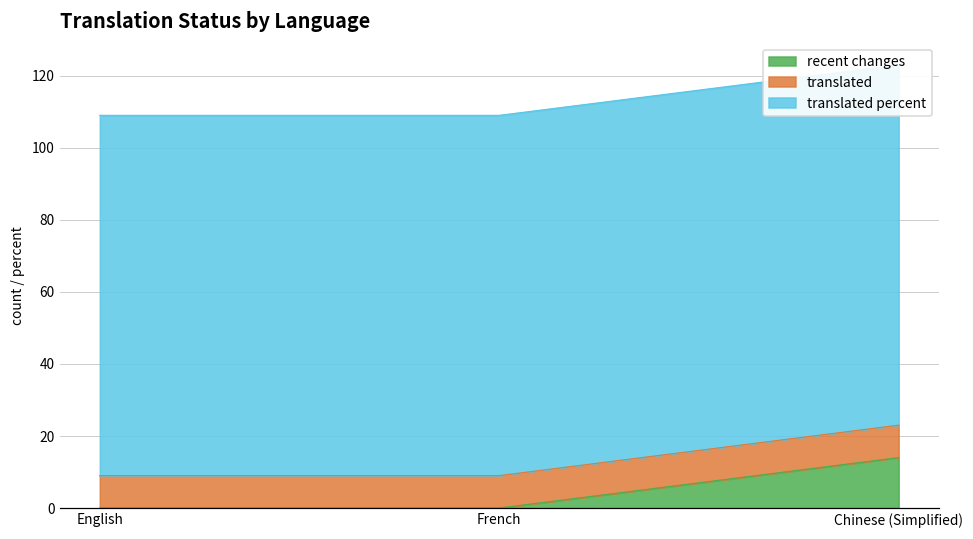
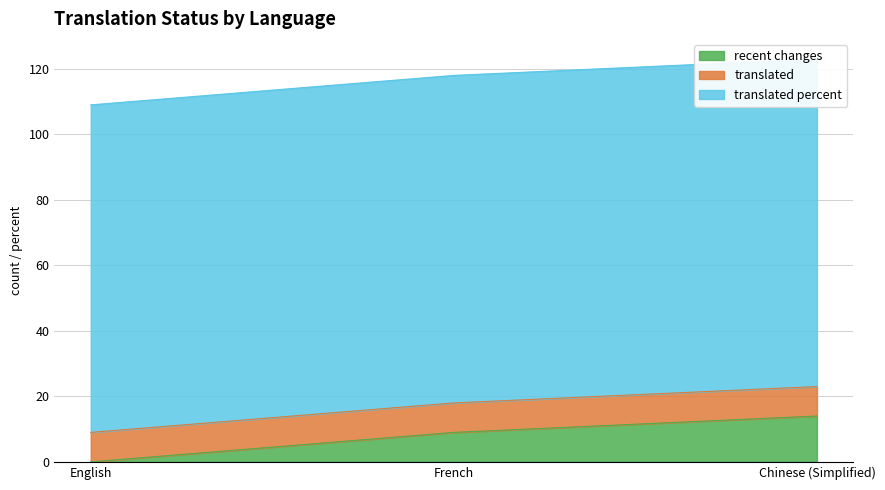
recent changes, French: 0 -> 9
